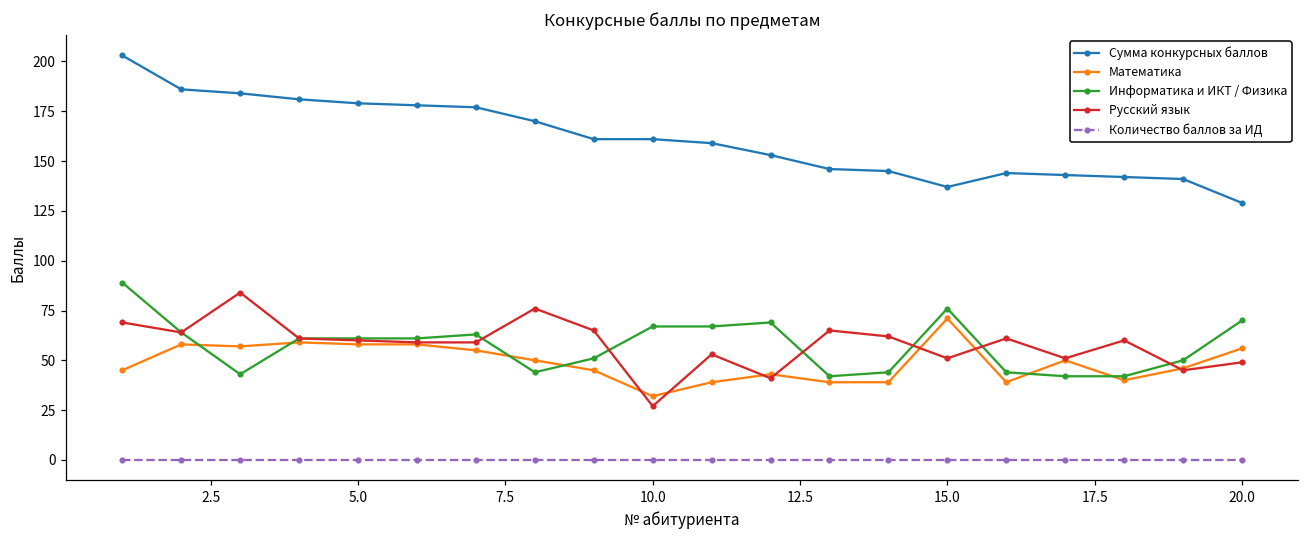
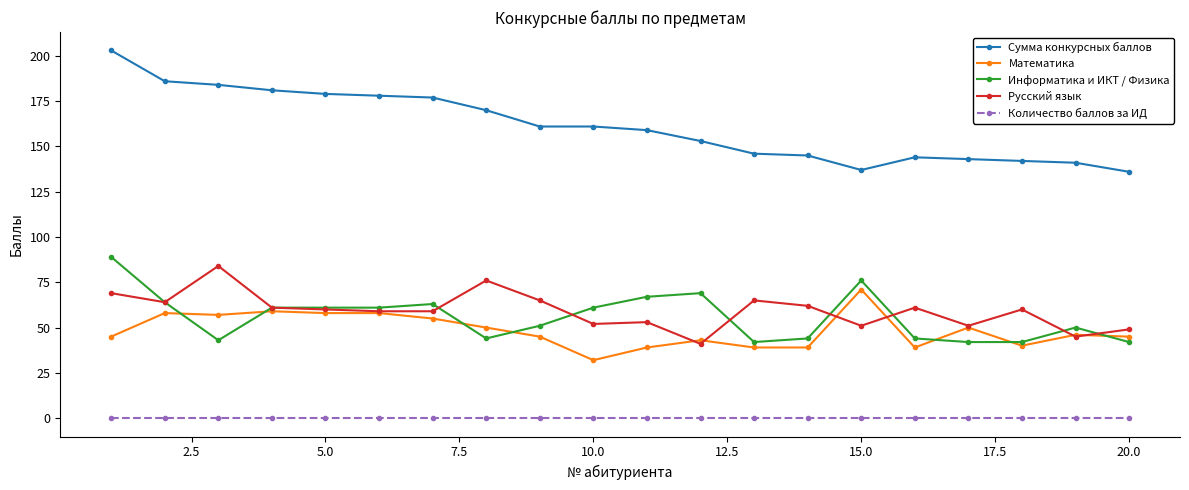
Информатика и ИКТ / Физика, 10.0: 67 -> 61
Русский язык, 10.0: 27 -> 52
Сумма конкурсных баллов, 20.0: 129 -> 136
Математика, 20.0: 56 -> 45
Информатика и ИКТ / Физика, 20.0: 70 -> 42
